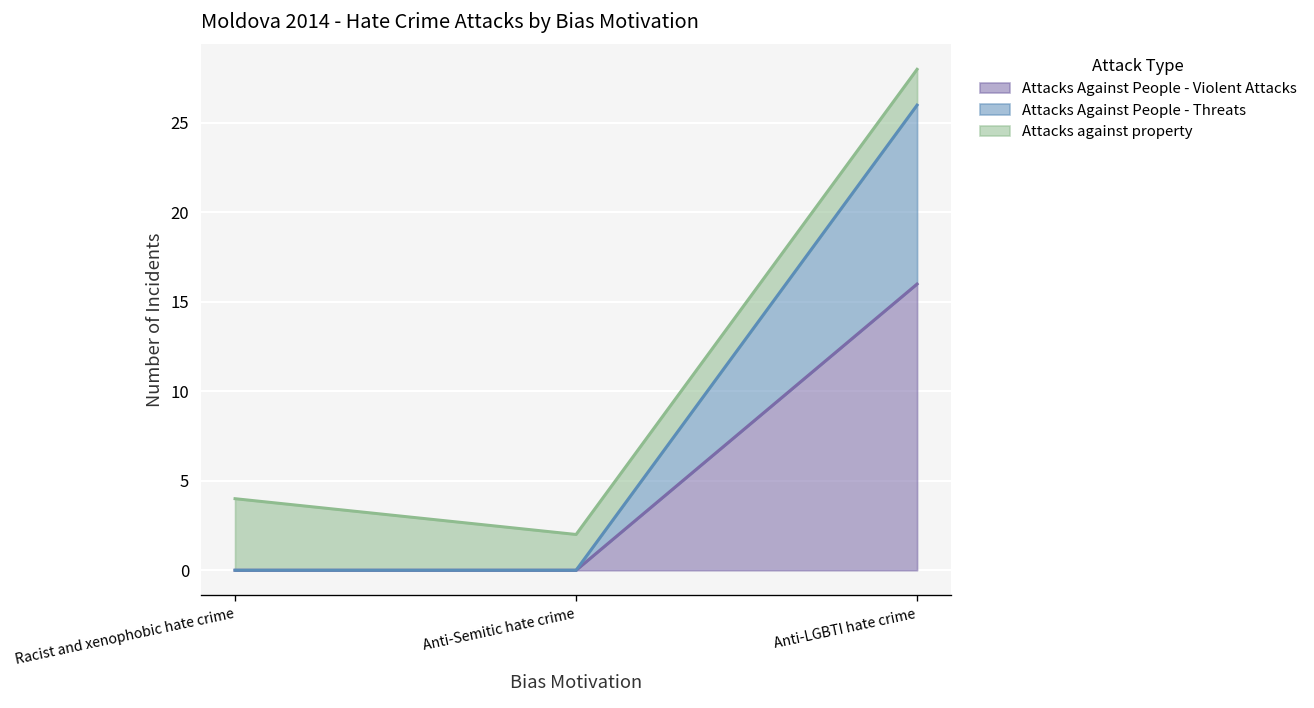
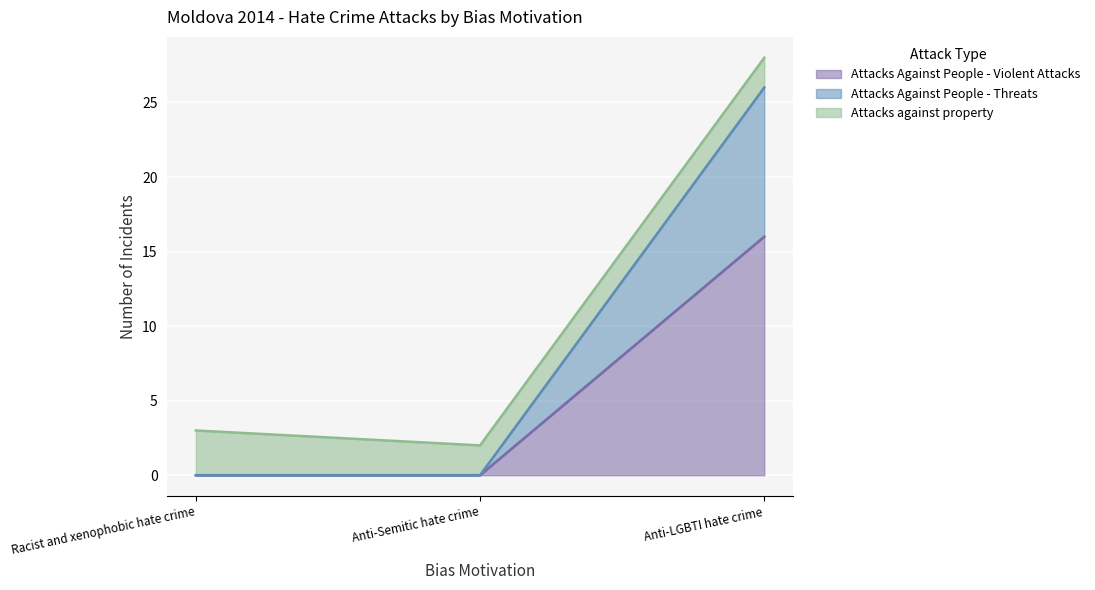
Attacks against property, Racist and xenophobic hate crime: 4 -> 3
